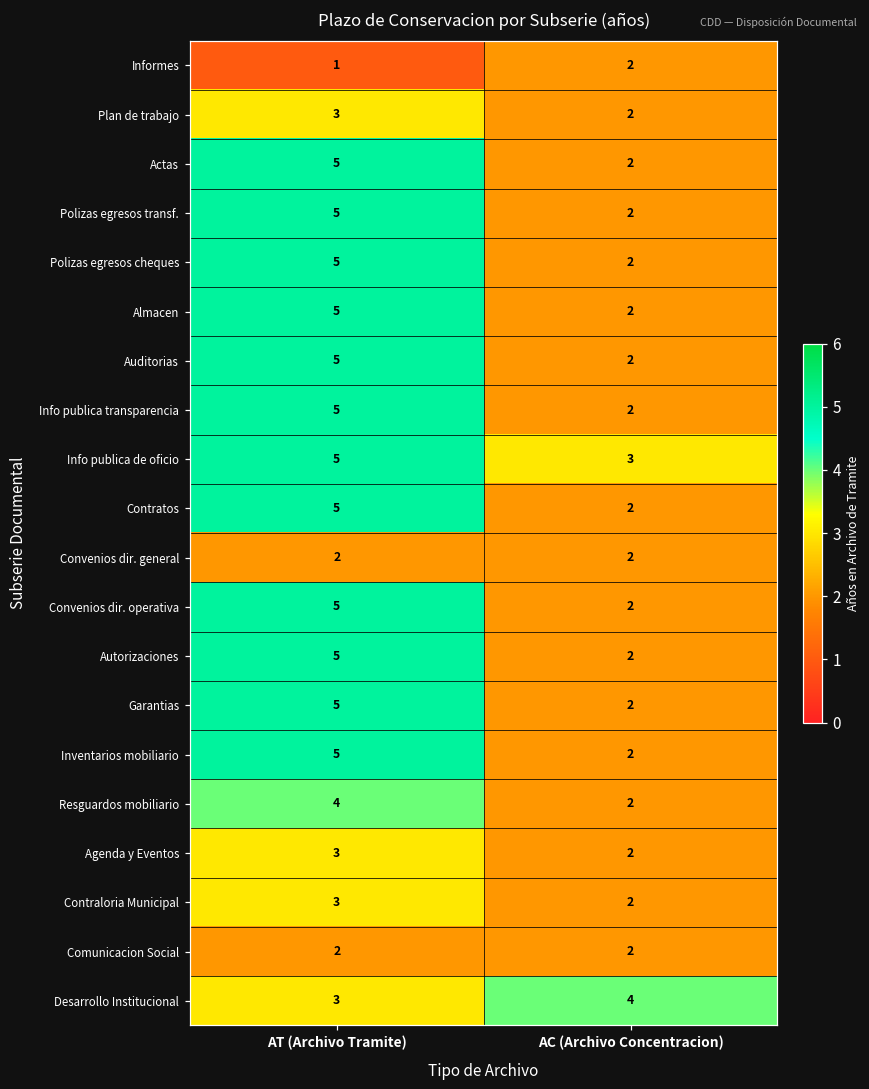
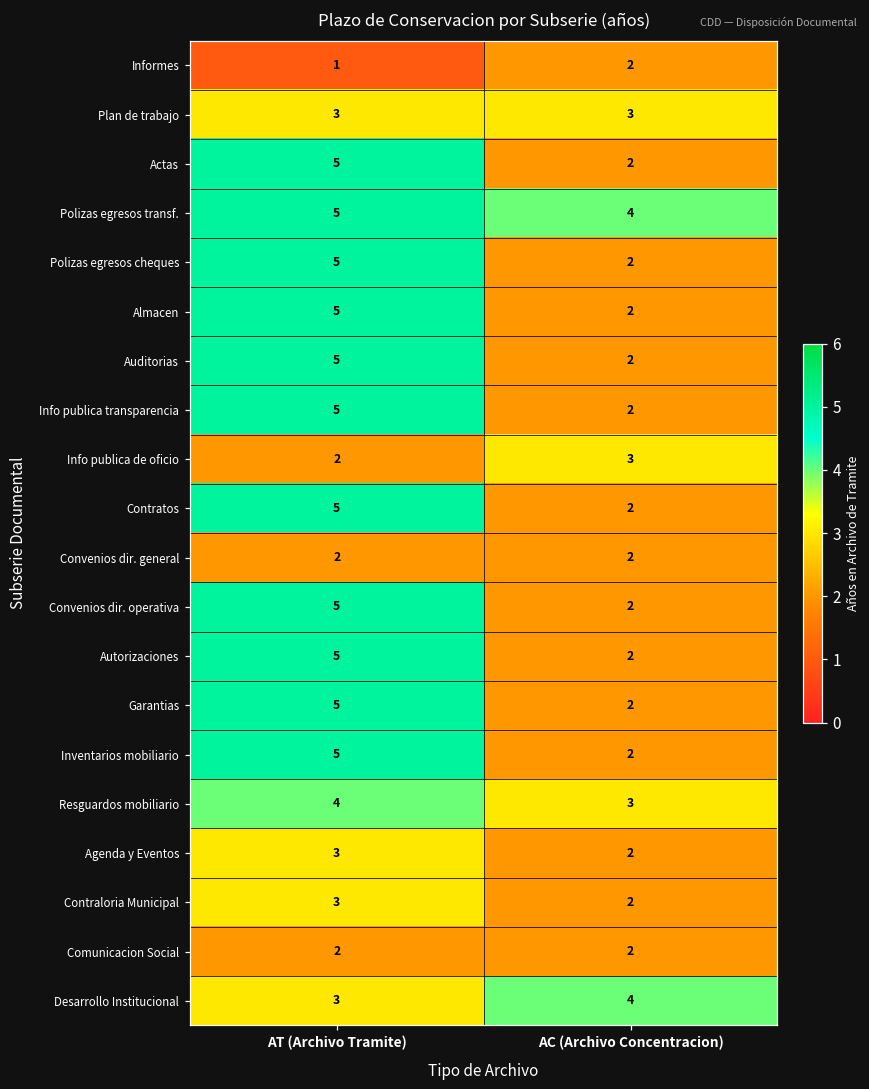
Plan de trabajo, AC (Archivo Concentracion): 2 -> 3
Polizas egresos transf., AC (Archivo Concentracion): 2 -> 4
Info publica de oficio, AT (Archivo Tramite): 5 -> 2
Resguardos mobiliario, AC (Archivo Concentracion): 2 -> 3
